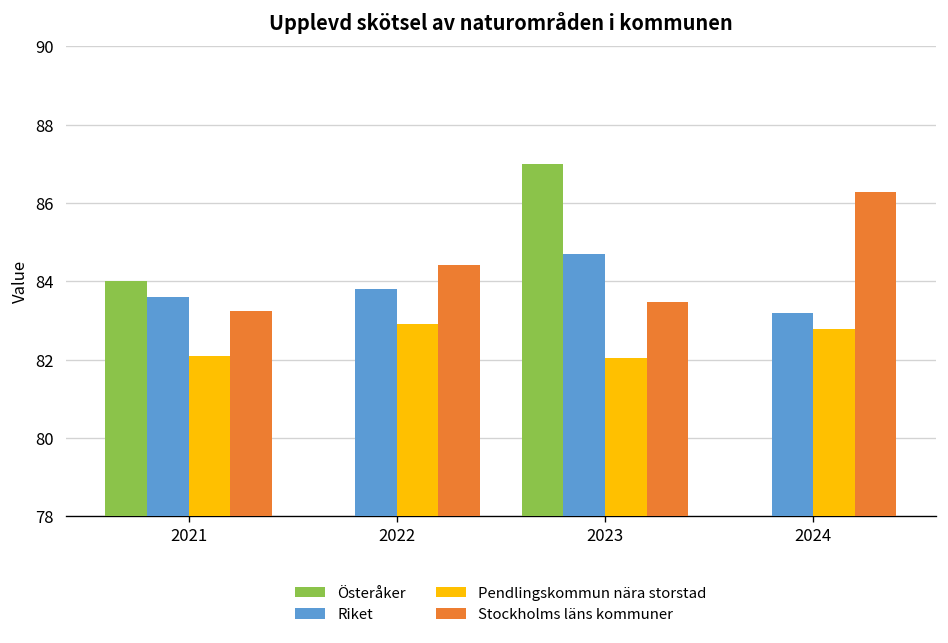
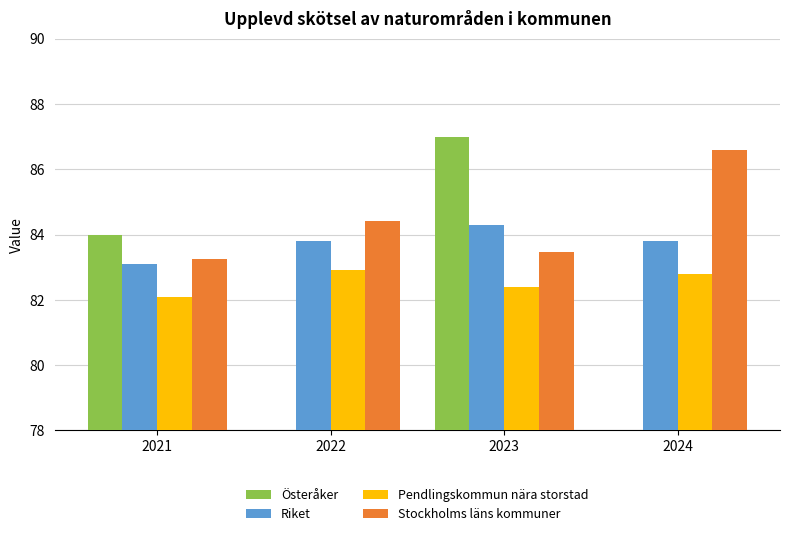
Riket, 2021: 83.6 -> 83.1
Riket, 2023: 84.7 -> 84.3
Pendlingskommun nära storstad, 2023: 82.0 -> 82.4
Riket, 2024: 83.2 -> 83.8
Stockholms läns kommuner, 2024: 86.3 -> 86.6
